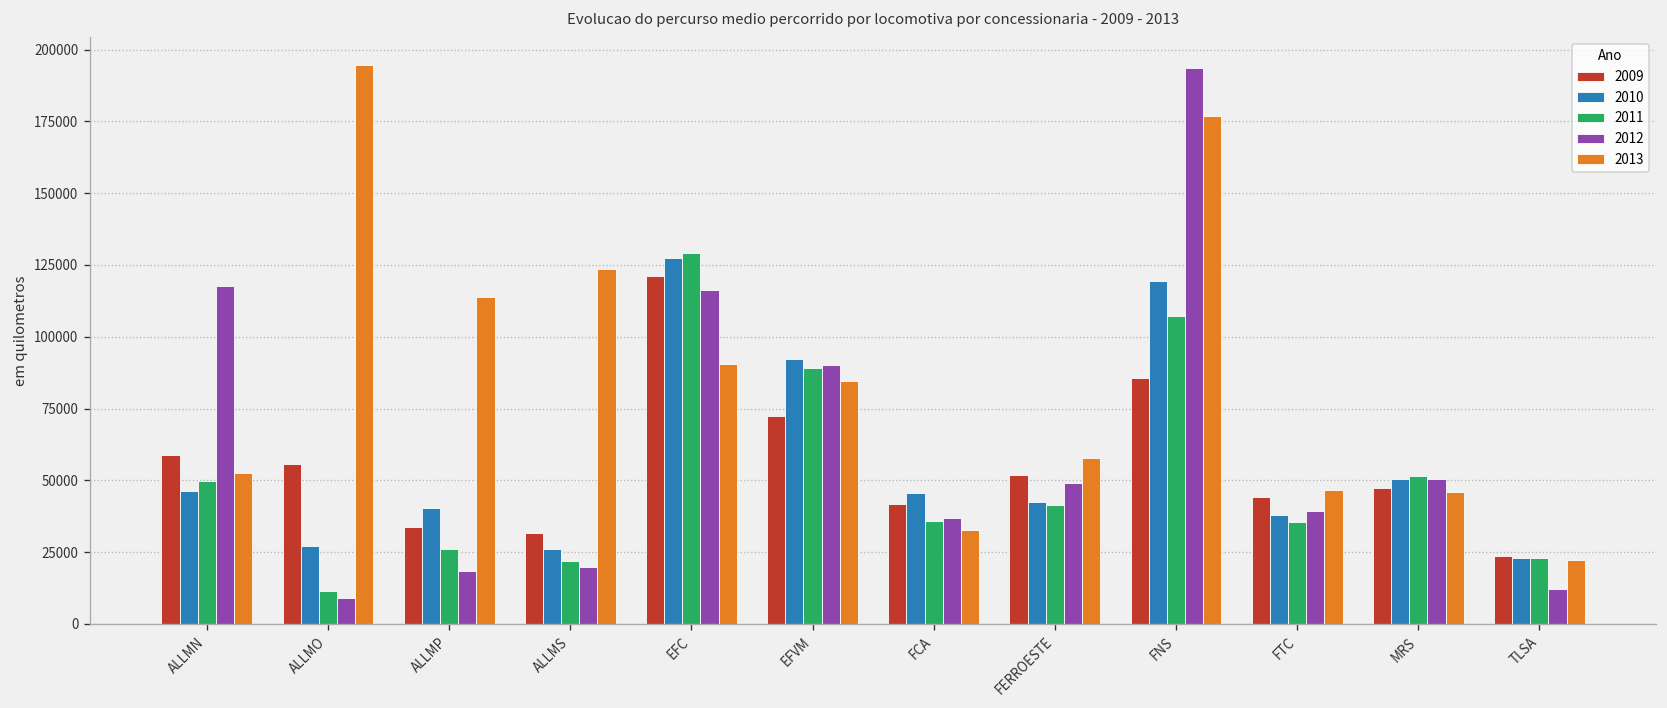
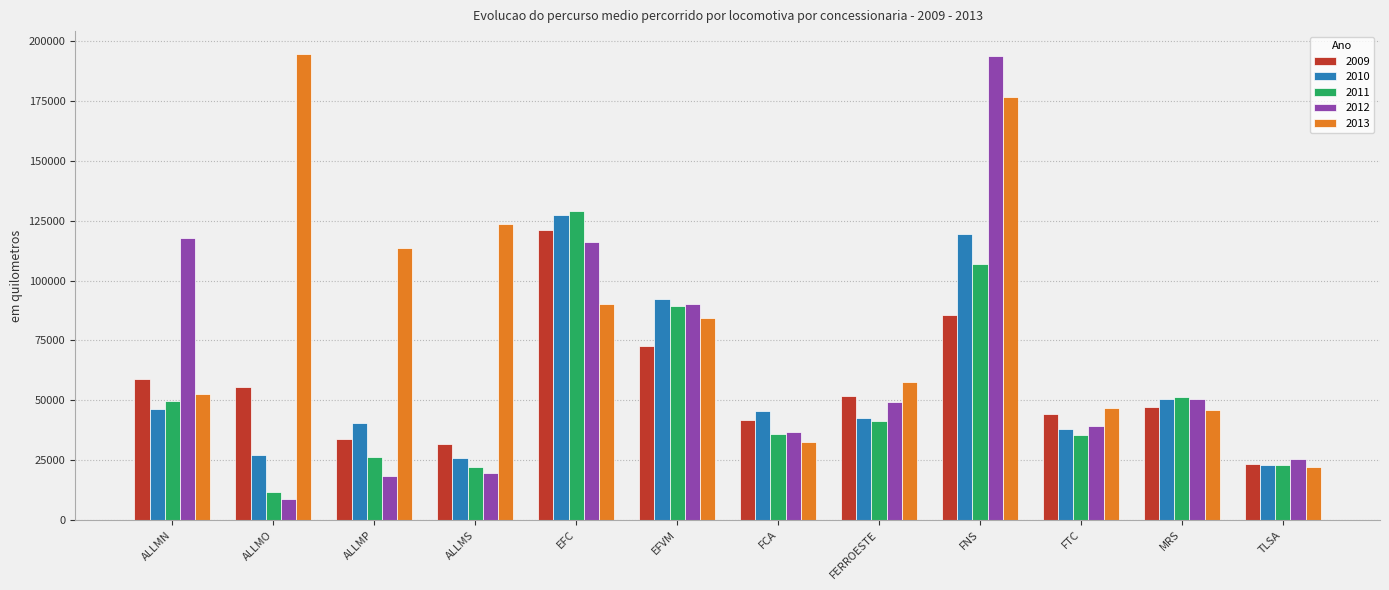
2012, TLSA: 12000 -> 25000
